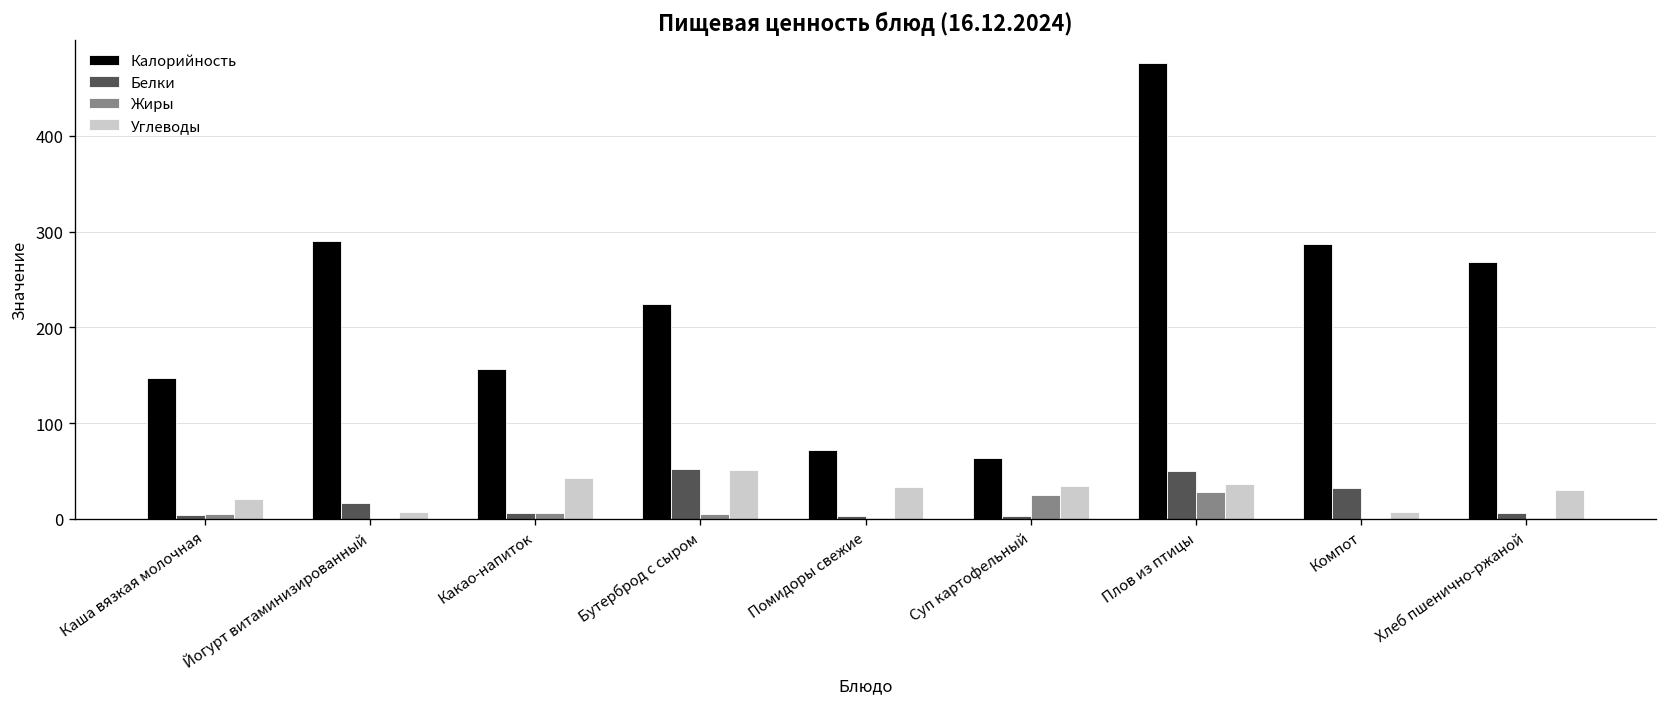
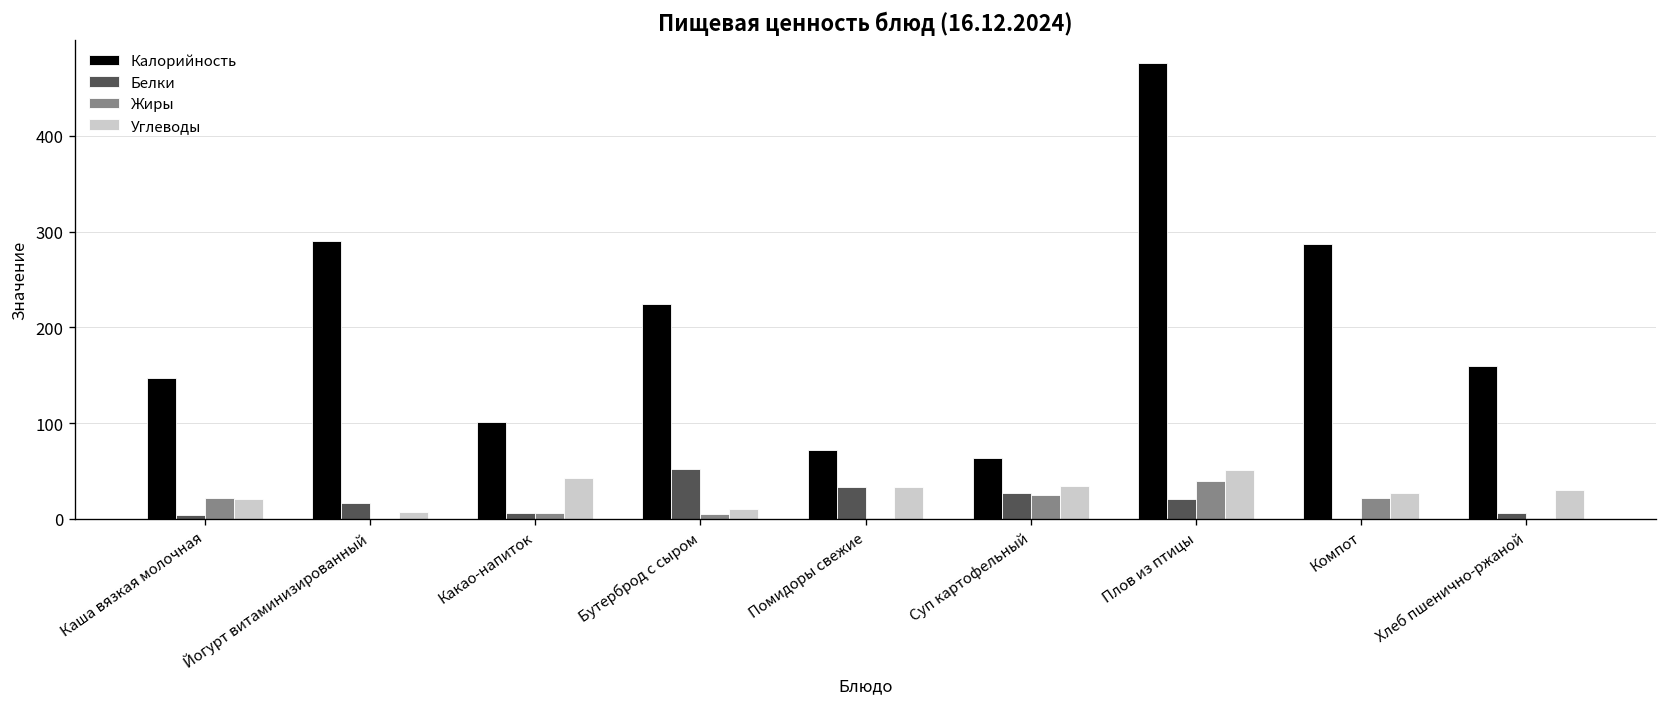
Жиры, Каша вязкая молочная: 10 -> 20
Калорийность, Какао-напиток: 160 -> 100
Углеводы, Бутерброд с сыром: 50 -> 10
Белки, Помидоры свежие: 0 -> 30
Белки, Суп картофельный: 0 -> 30
Белки, Плов из птицы: 50 -> 20
Жиры, Плов из птицы: 30 -> 40
Углеводы, Плов из птицы: 40 -> 50
Белки, Компот: 30 -> 0
Жиры, Компот: 0 -> 20
Углеводы, Компот: 10 -> 30
Калорийность, Хлеб пшенично-ржаной: 270 -> 160
